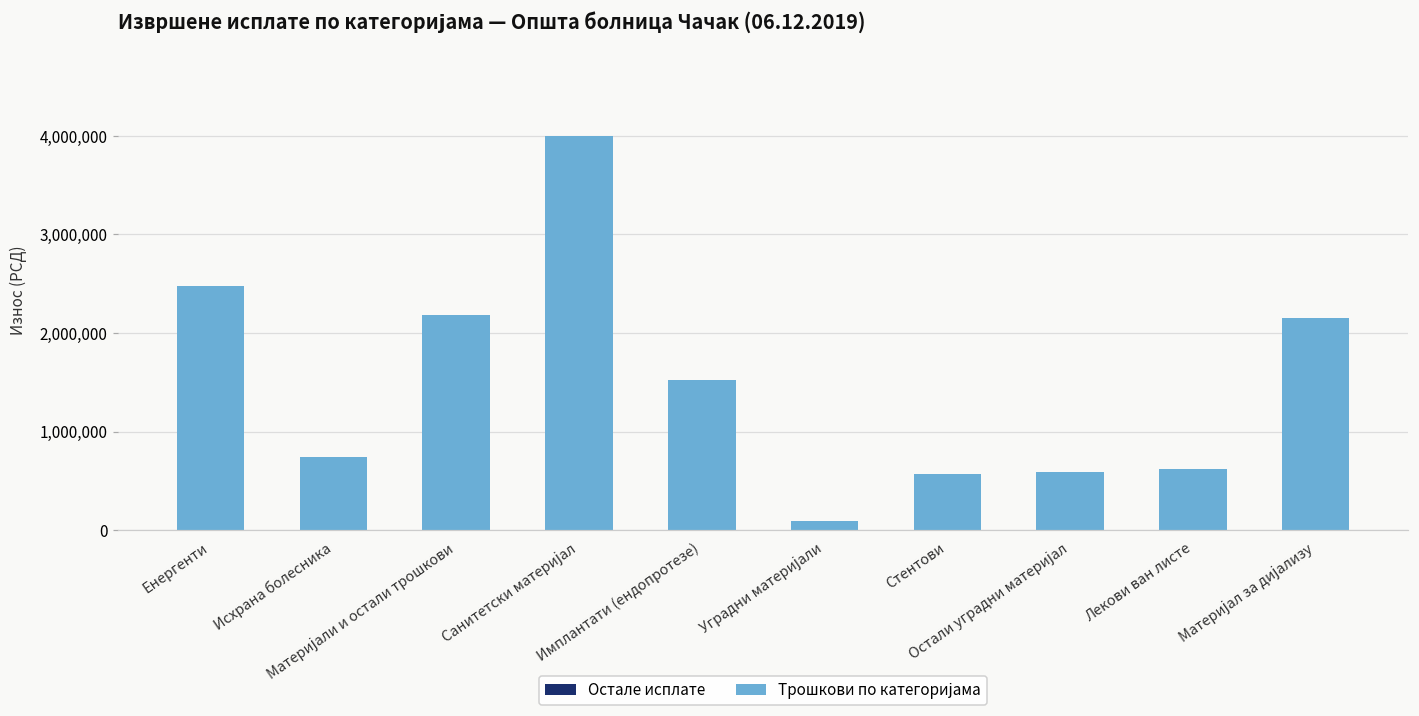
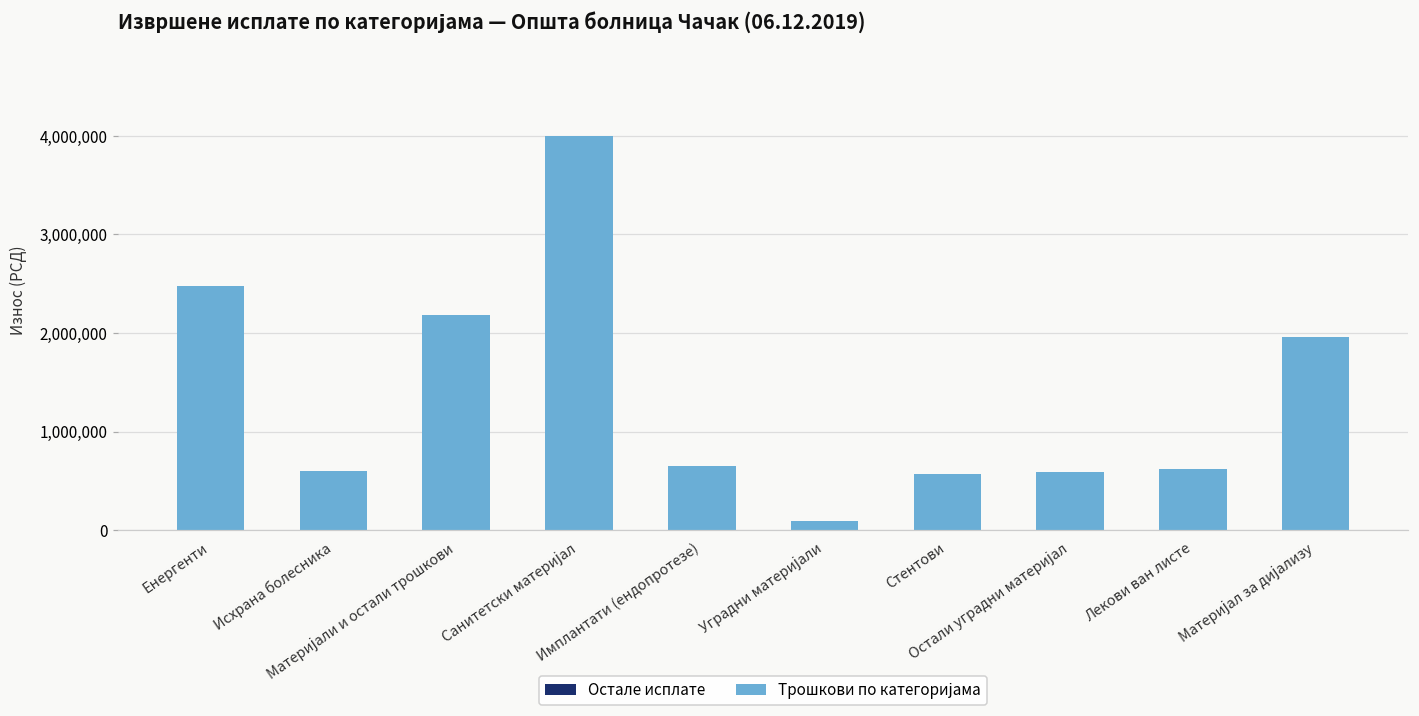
Трошкови по категоријама, Исхрана болесника: 700,000 -> 600,000
Трошкови по категоријама, Имплантати (ендопротезе): 1,500,000 -> 700,000
Трошкови по категоријама, Материјал за дијализу: 2,200,000 -> 2,000,000
